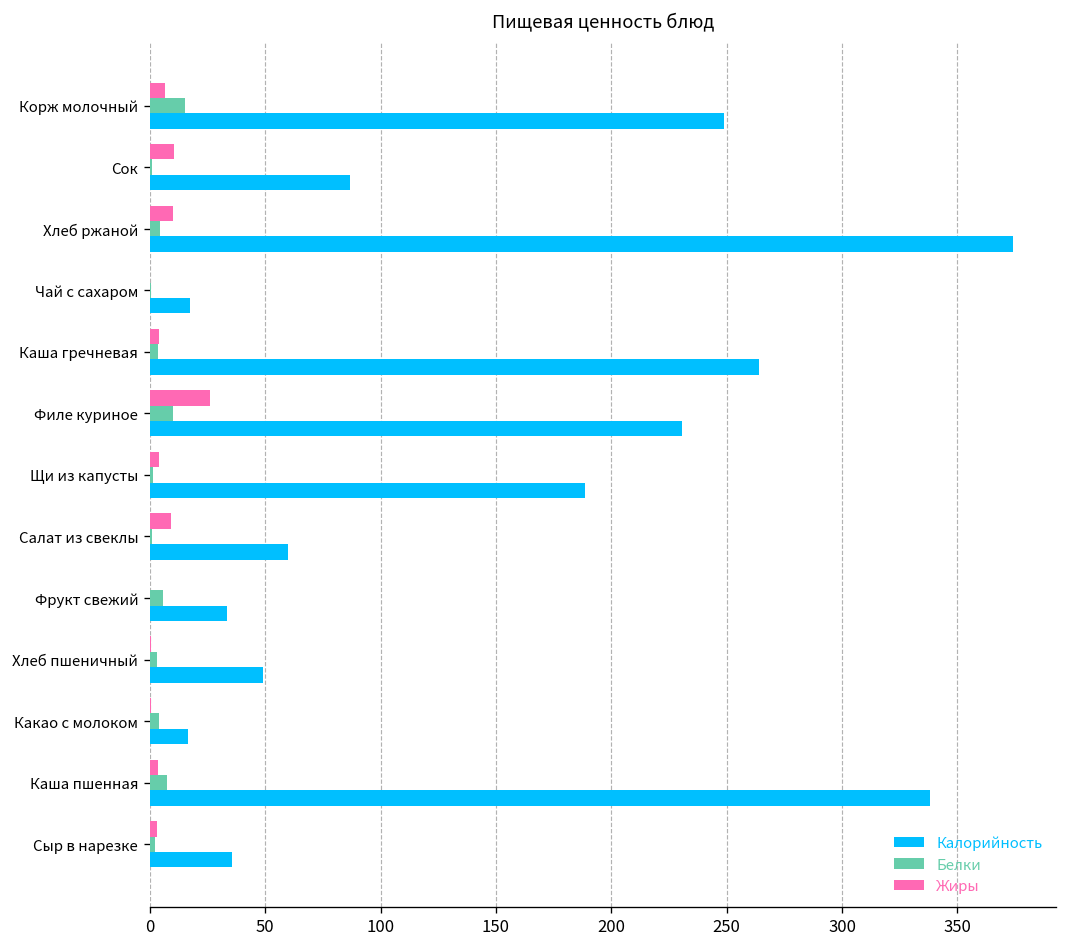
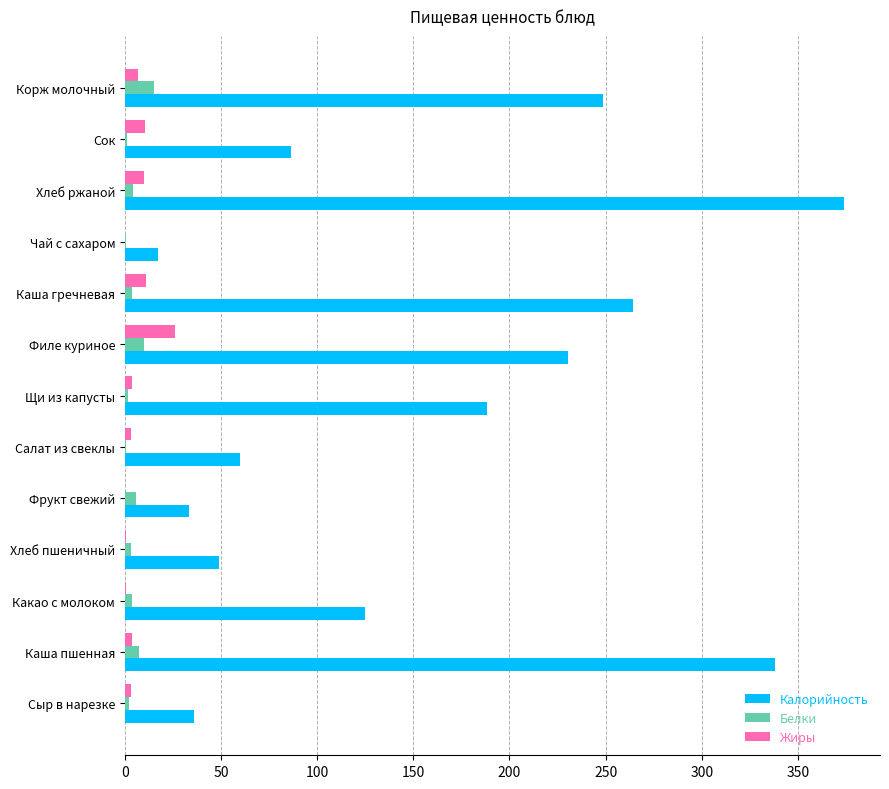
Жиры, Каша гречневая: 4 -> 11
Жиры, Салат из свеклы: 9 -> 3
Калорийность, Какао с молоком: 17 -> 125
